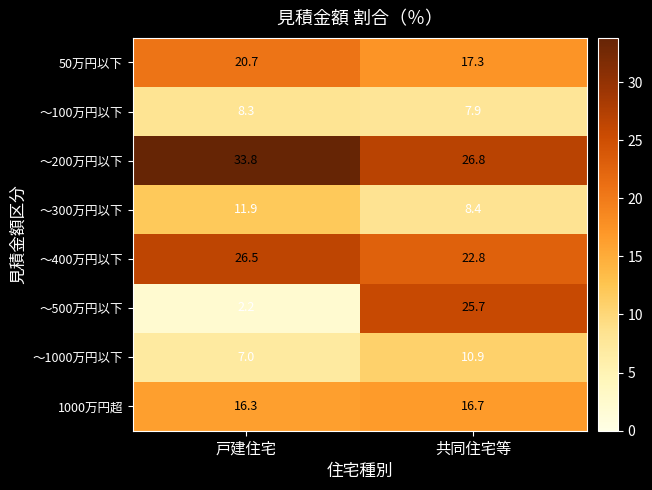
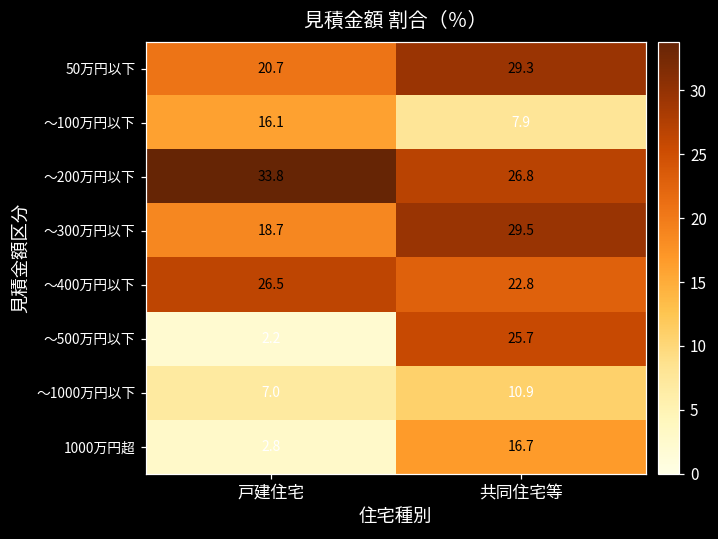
50万円以下, 共同住宅等: 17.3 -> 29.3
～100万円以下, 戸建住宅: 8.3 -> 16.1
～300万円以下, 戸建住宅: 11.9 -> 18.7
～300万円以下, 共同住宅等: 8.4 -> 29.5
1000万円超, 戸建住宅: 16.3 -> 2.8
